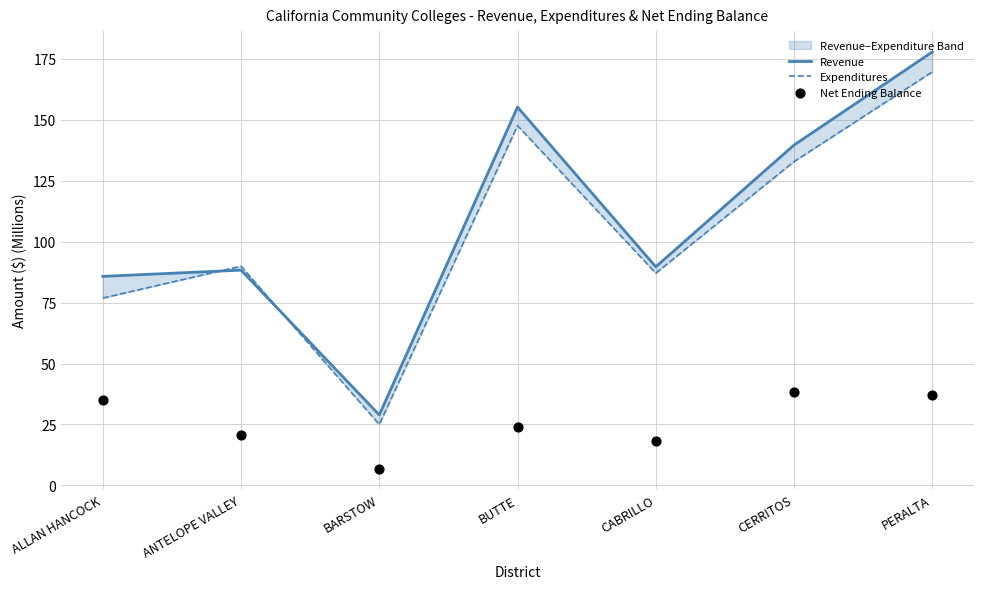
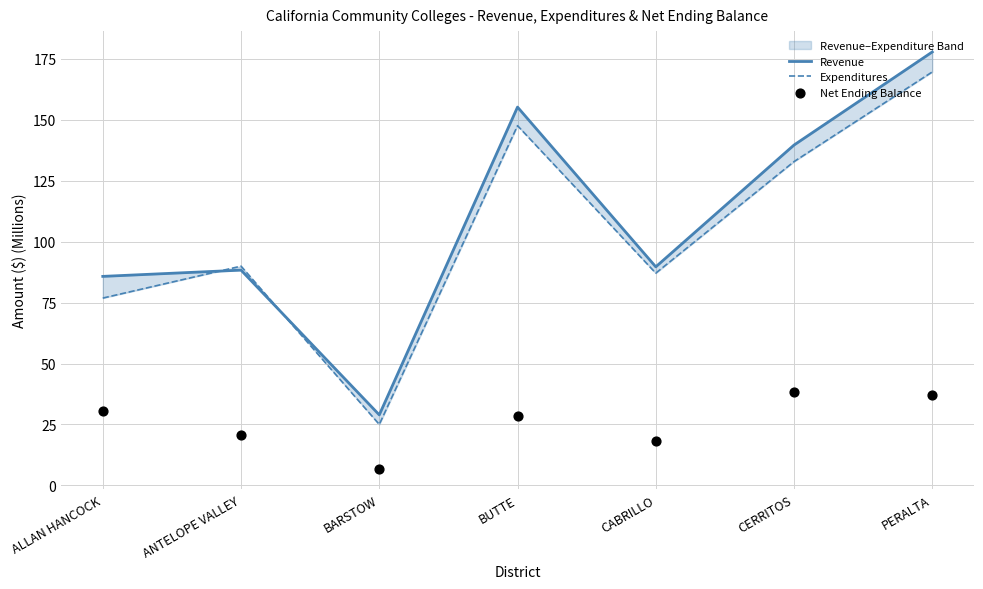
Net Ending Balance, ALLAN HANCOCK: 35 -> 30
Net Ending Balance, BUTTE: 24 -> 29
